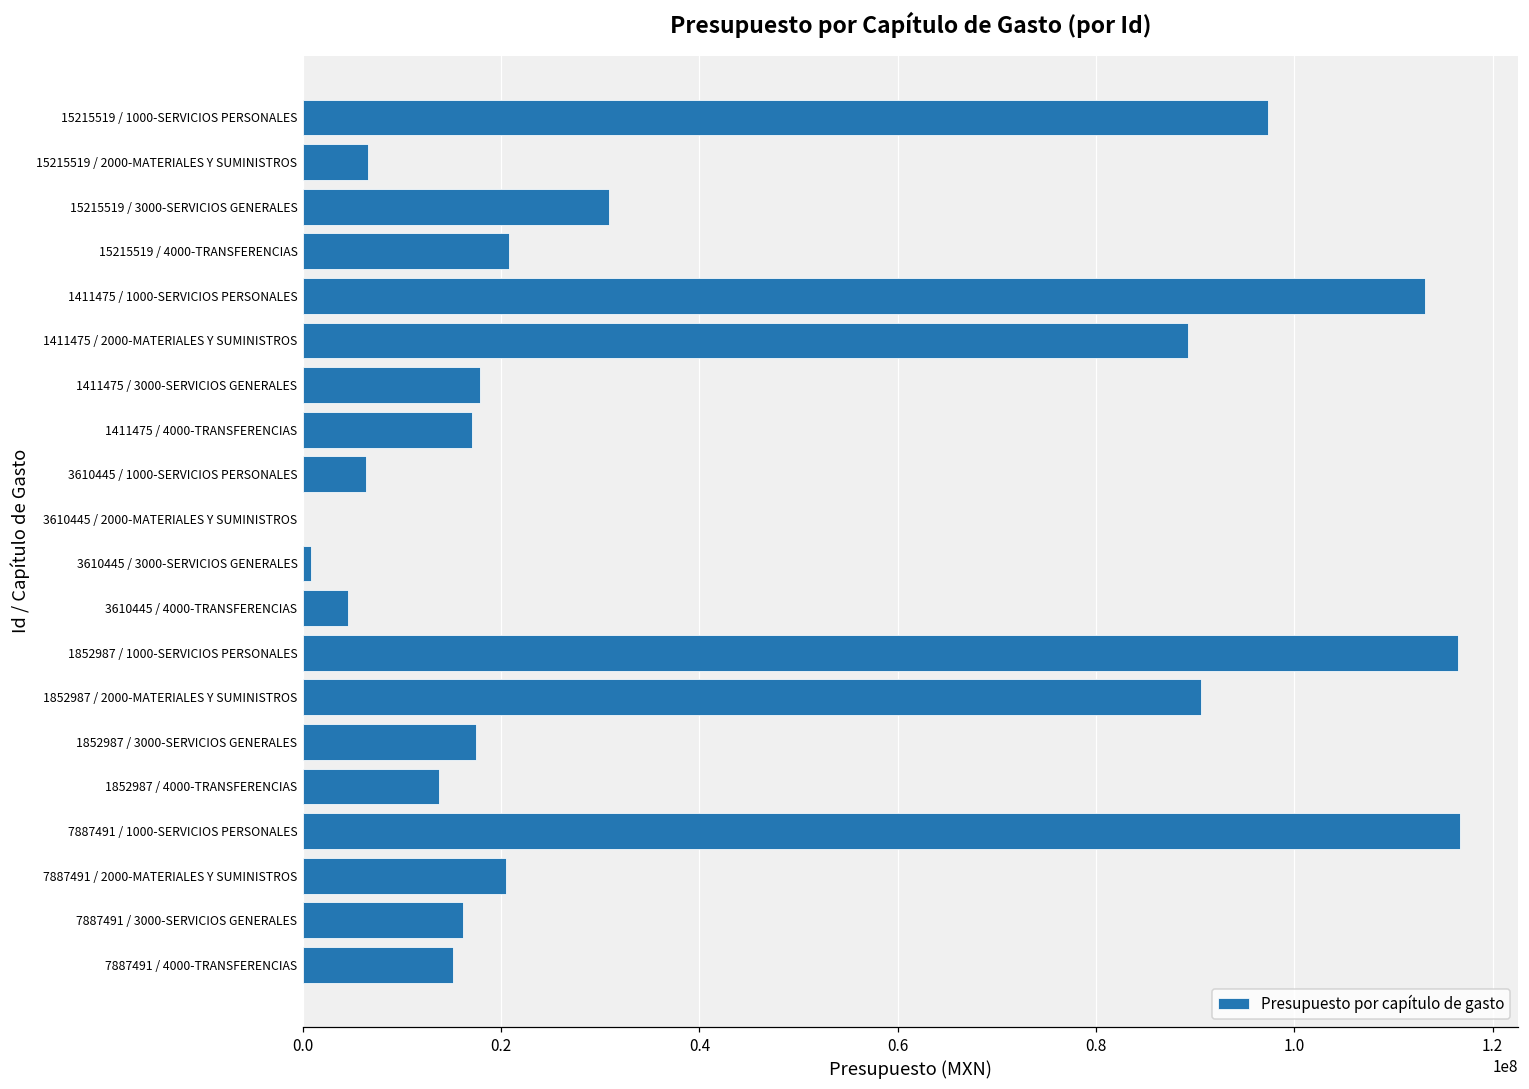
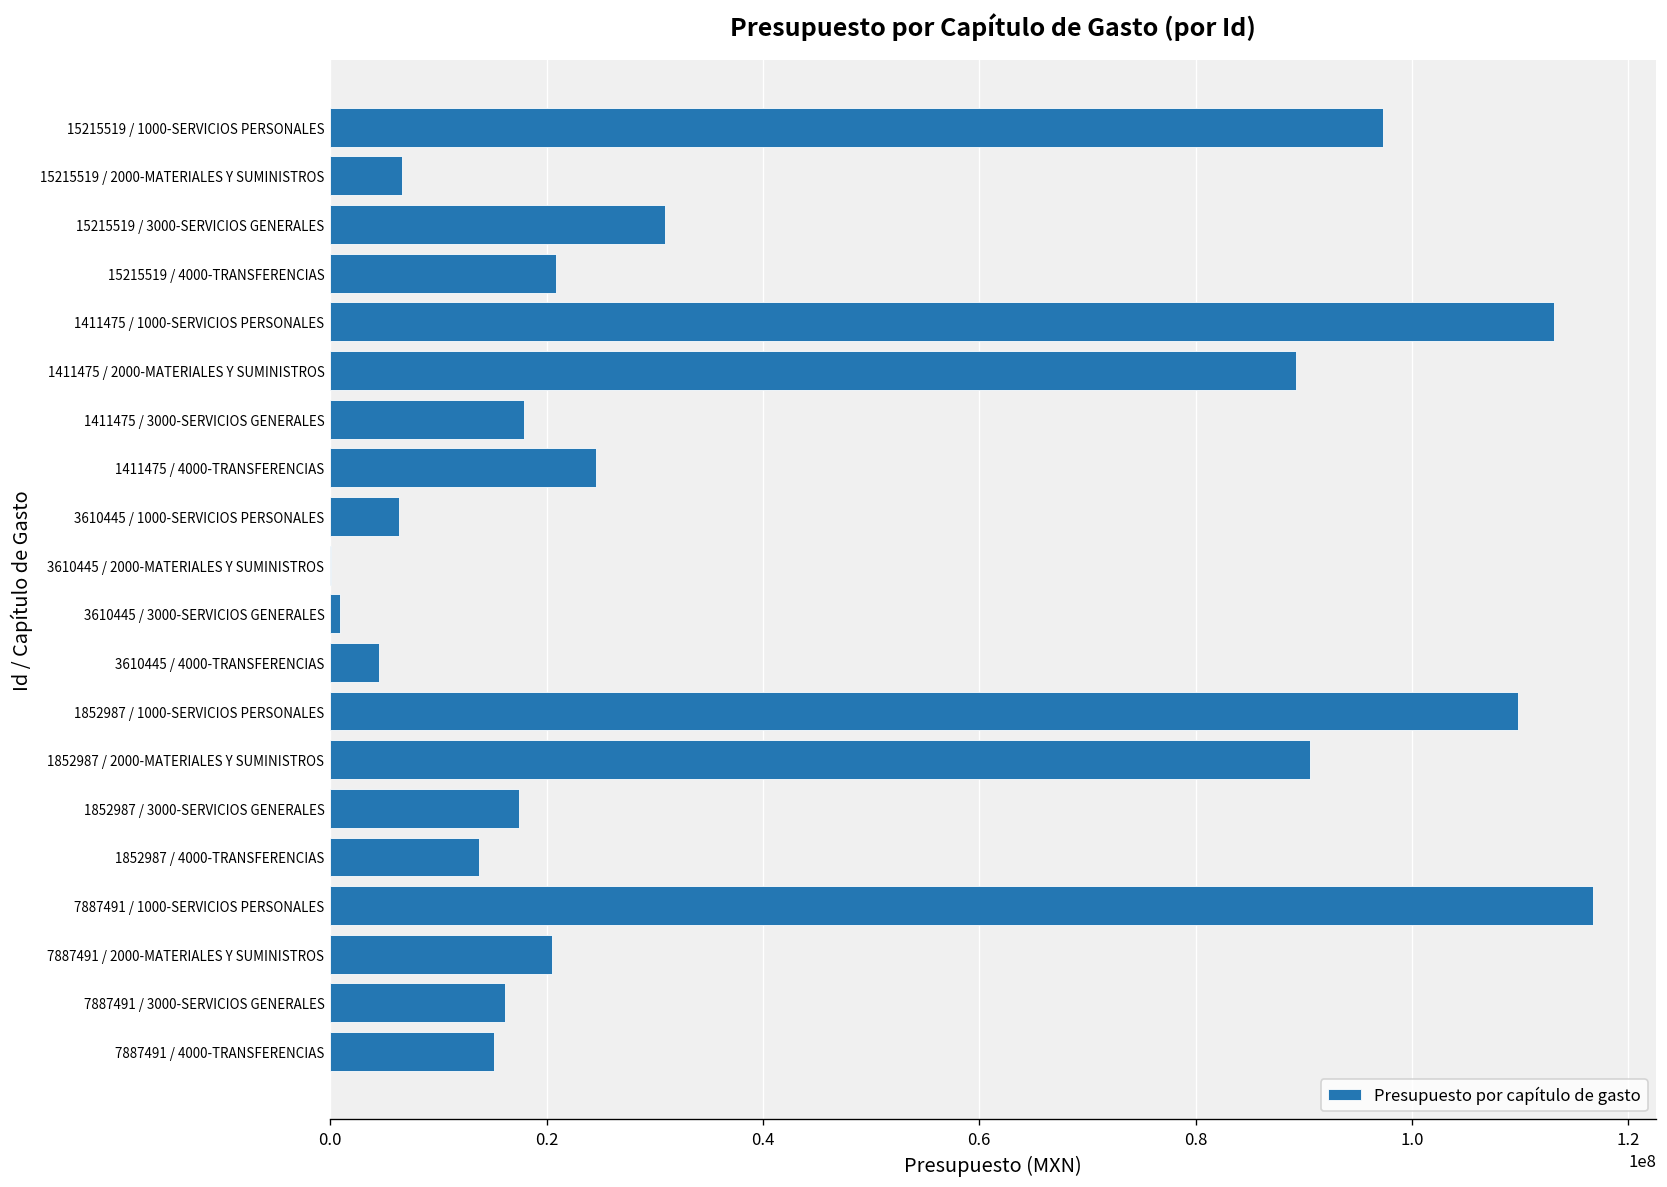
1411475 / 4000-TRANSFERENCIAS: 17000000 -> 25000000
1852987 / 1000-SERVICIOS PERSONALES: 116000000 -> 110000000
